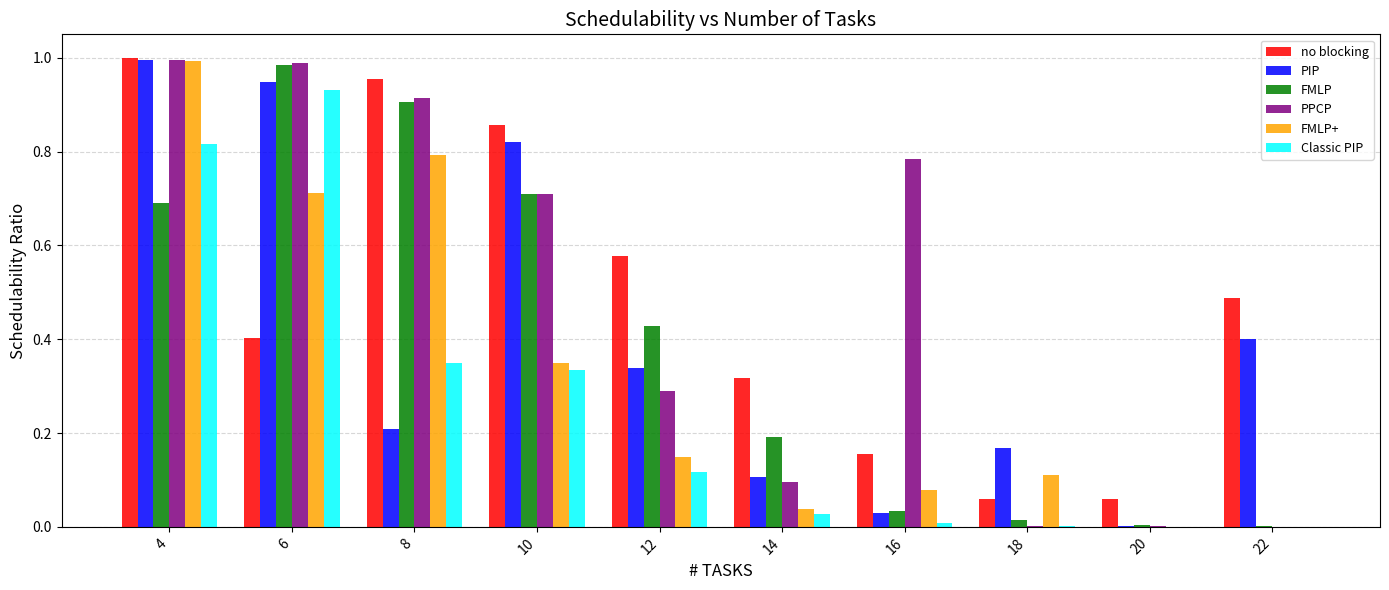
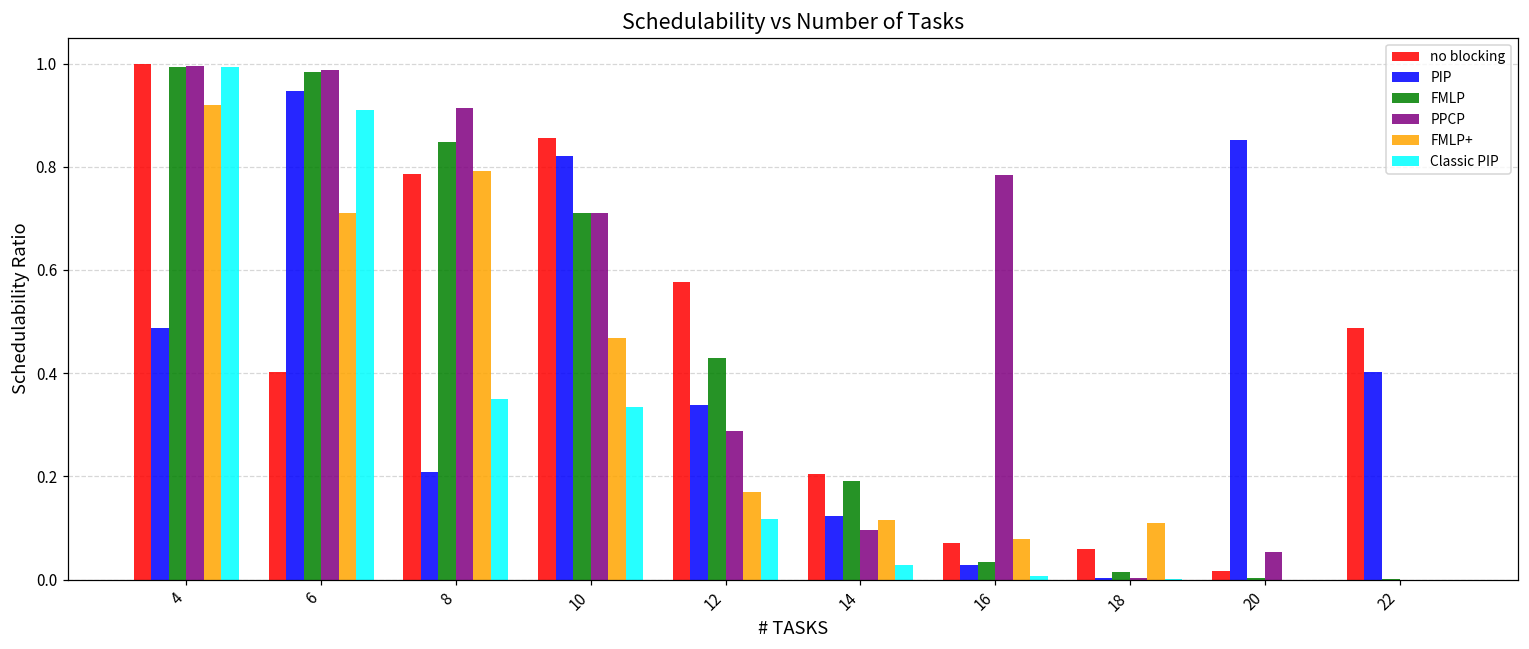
PIP, 4: 0.99 -> 0.49
FMLP, 4: 0.69 -> 0.99
FMLP+, 4: 0.99 -> 0.92
Classic PIP, 4: 0.82 -> 0.99
Classic PIP, 6: 0.93 -> 0.91
no blocking, 8: 0.96 -> 0.79
FMLP, 8: 0.90 -> 0.85
FMLP+, 10: 0.35 -> 0.47
FMLP+, 12: 0.15 -> 0.17
no blocking, 14: 0.32 -> 0.21
PIP, 14: 0.11 -> 0.12
FMLP+, 14: 0.04 -> 0.12
no blocking, 16: 0.16 -> 0.07
PIP, 18: 0.17 -> 0.00
no blocking, 20: 0.06 -> 0.02
PIP, 20: 0.00 -> 0.85
PPCP, 20: 0.00 -> 0.05
